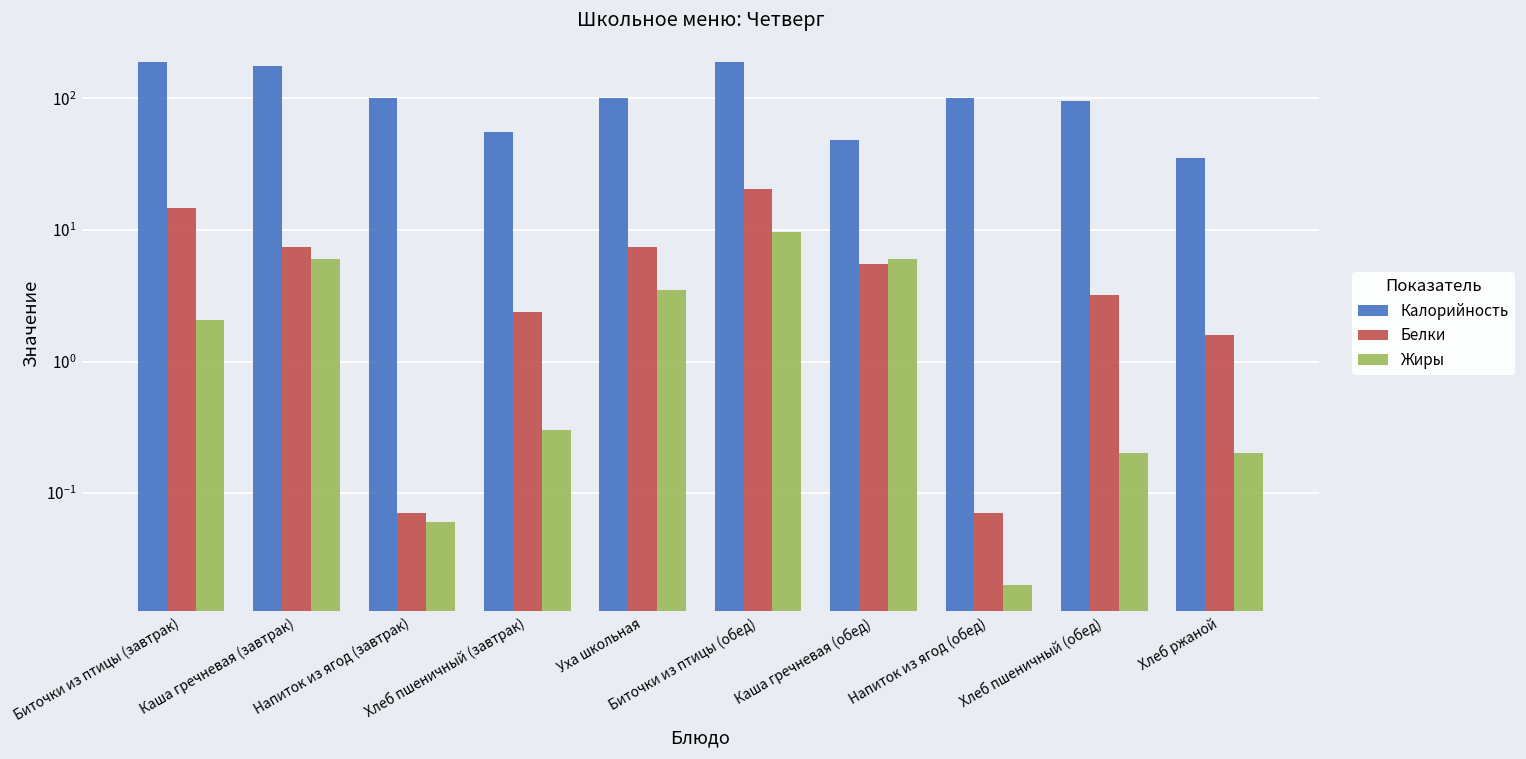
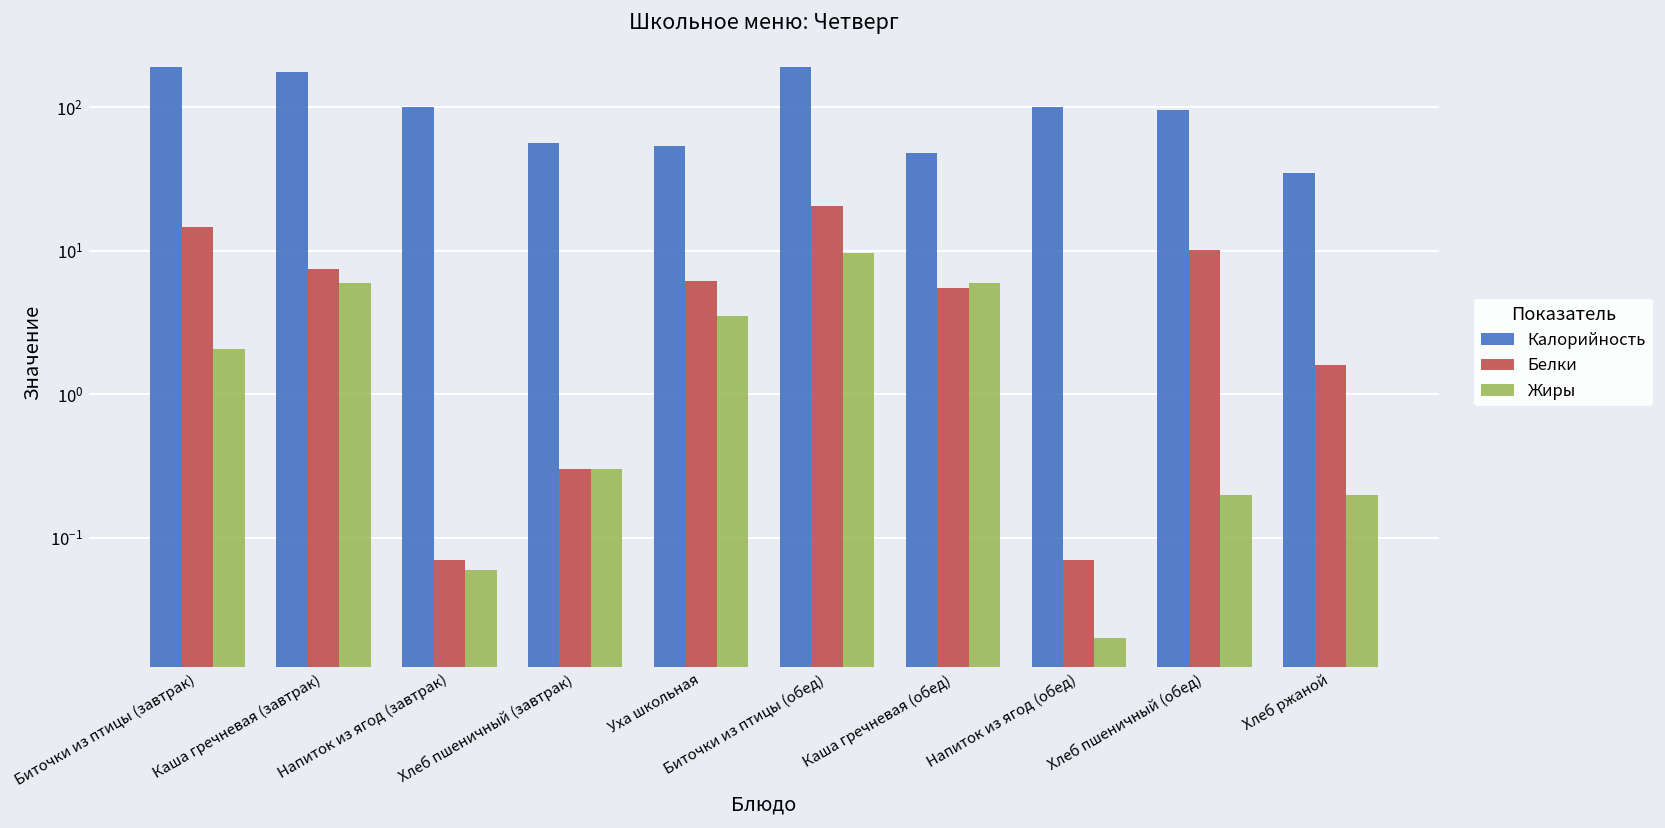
Белки, Хлеб пшеничный (завтрак): 2.4 -> 0.3
Калорийность, Уха школьная: 100 -> 50
Белки, Уха школьная: 7 -> 6
Белки, Хлеб пшеничный (обед): 3.2 -> 10
